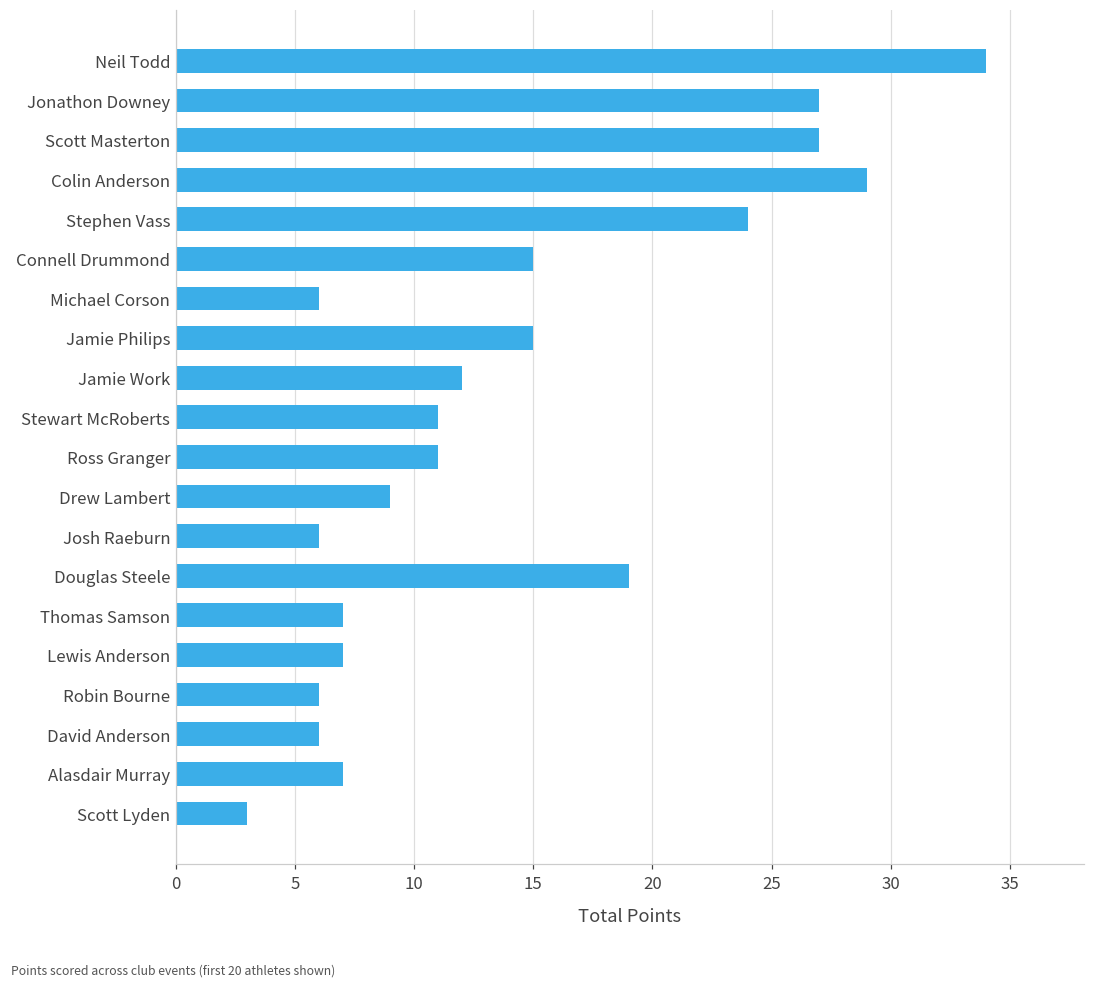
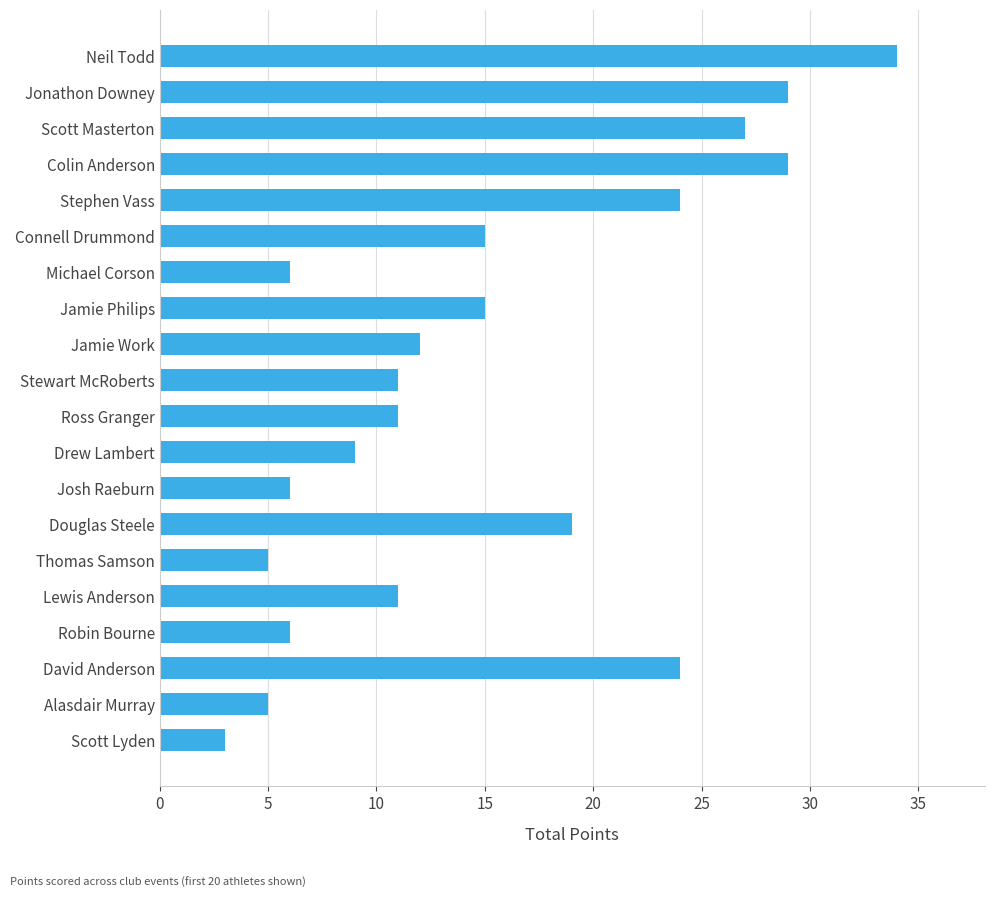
Jonathon Downey: 27 -> 29
Thomas Samson: 7 -> 5
Lewis Anderson: 7 -> 11
David Anderson: 6 -> 24
Alasdair Murray: 7 -> 5
